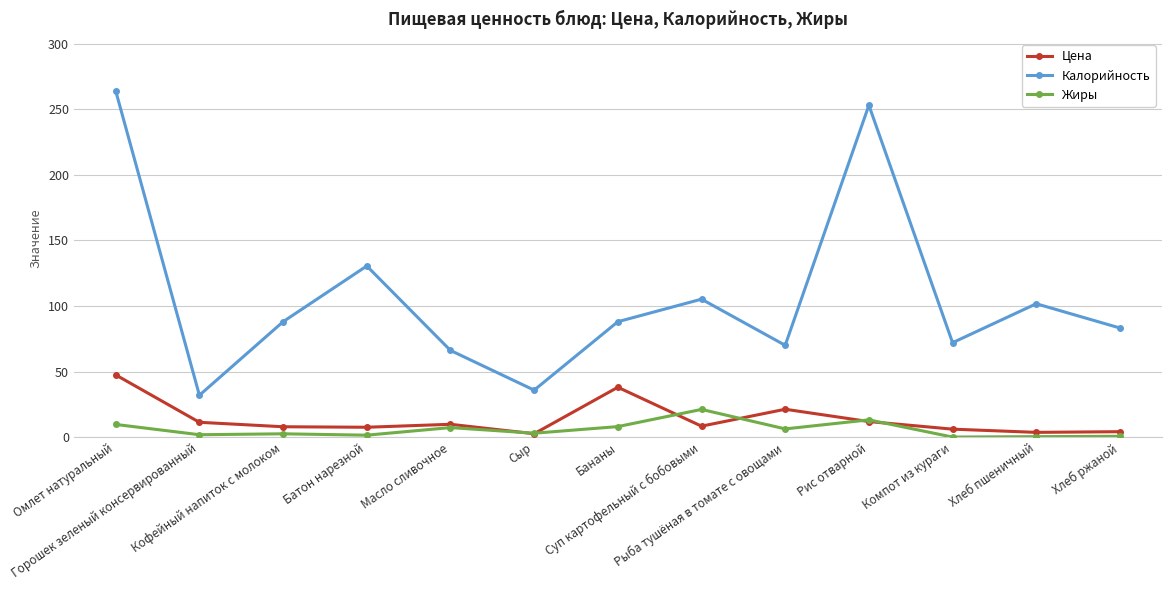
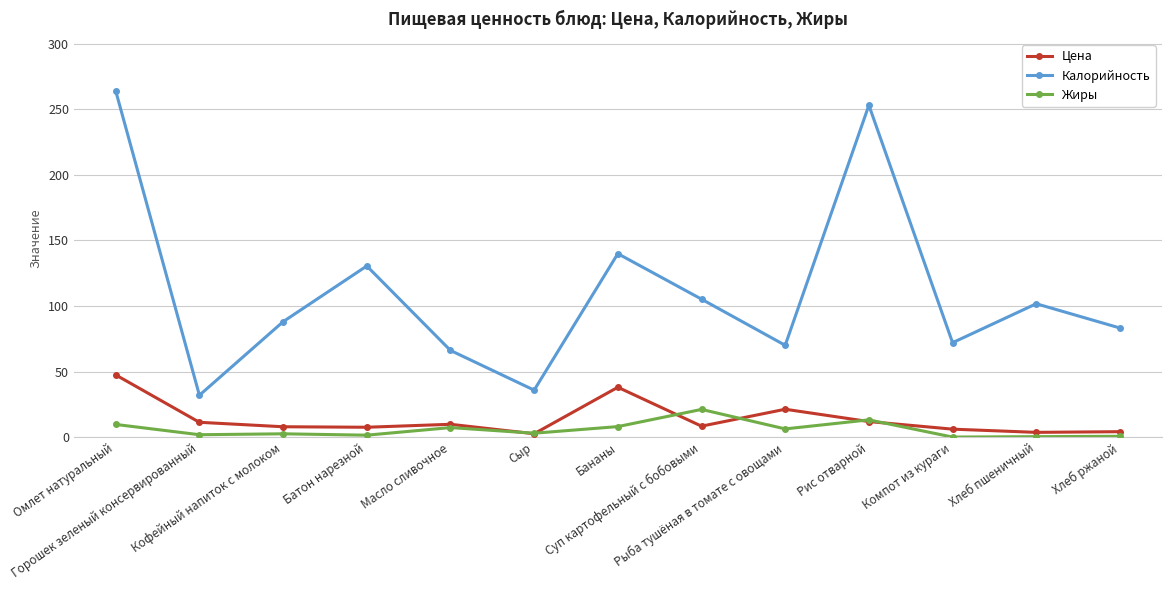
Калорийность, Бананы: 88 -> 140
